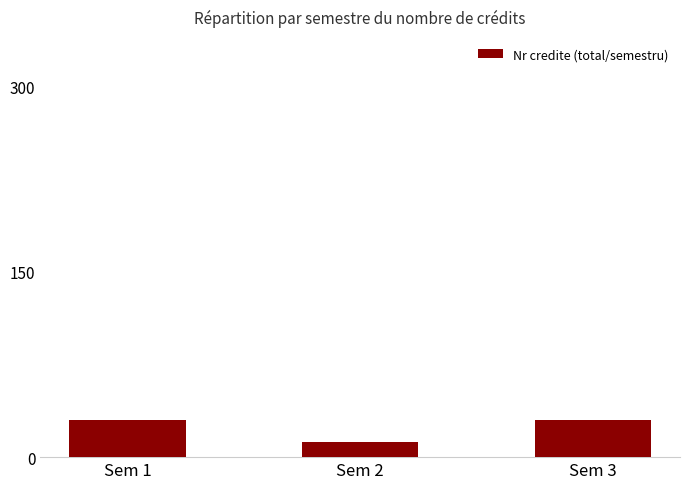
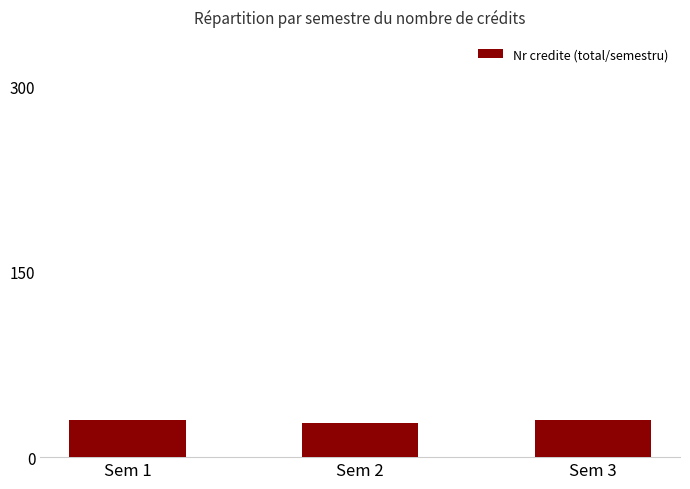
Sem 2: 12 -> 28
